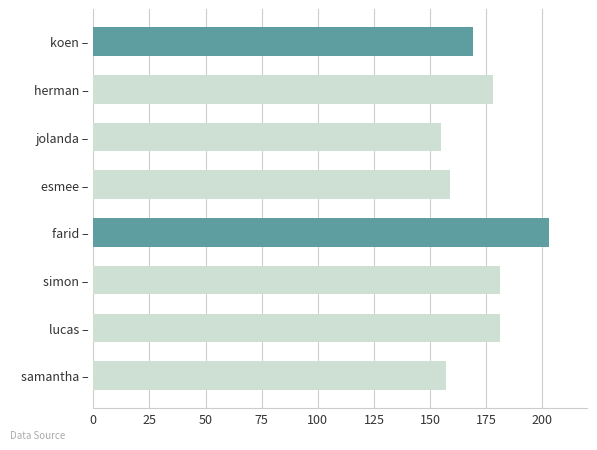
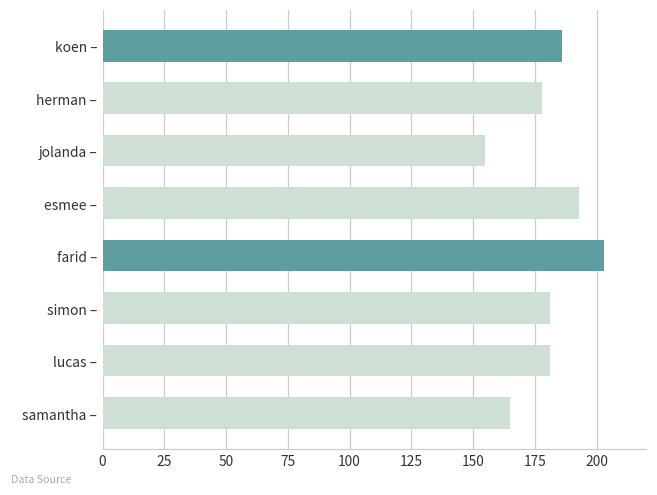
koen –: 169 -> 186
esmee –: 159 -> 193
samantha –: 157 -> 165
